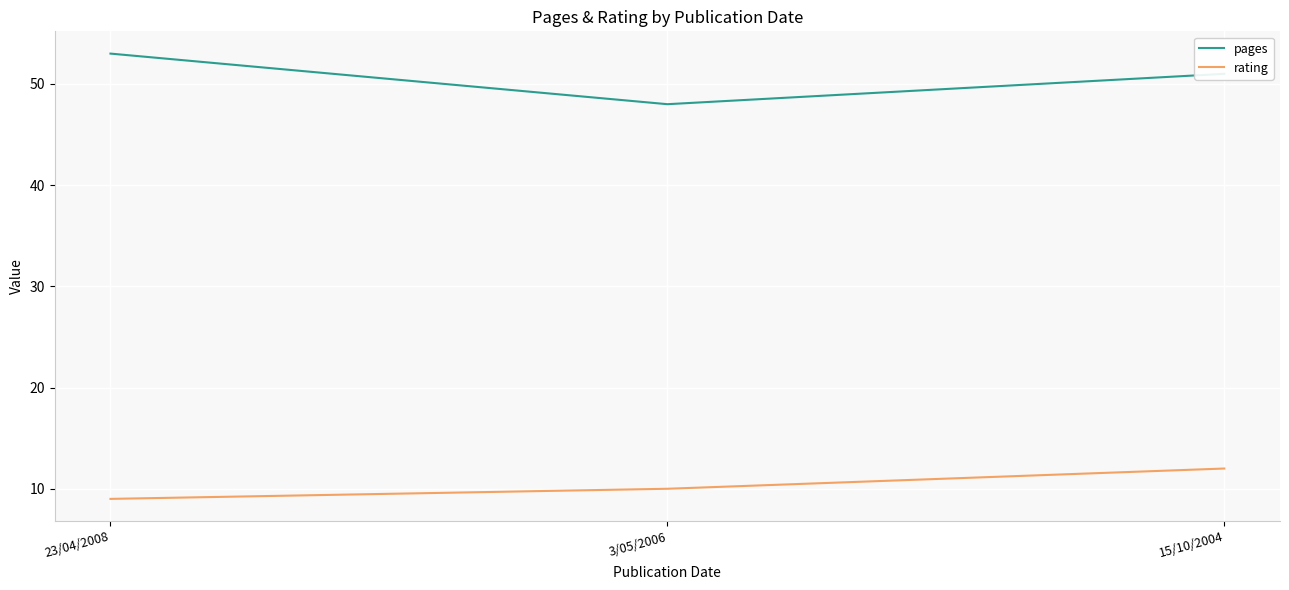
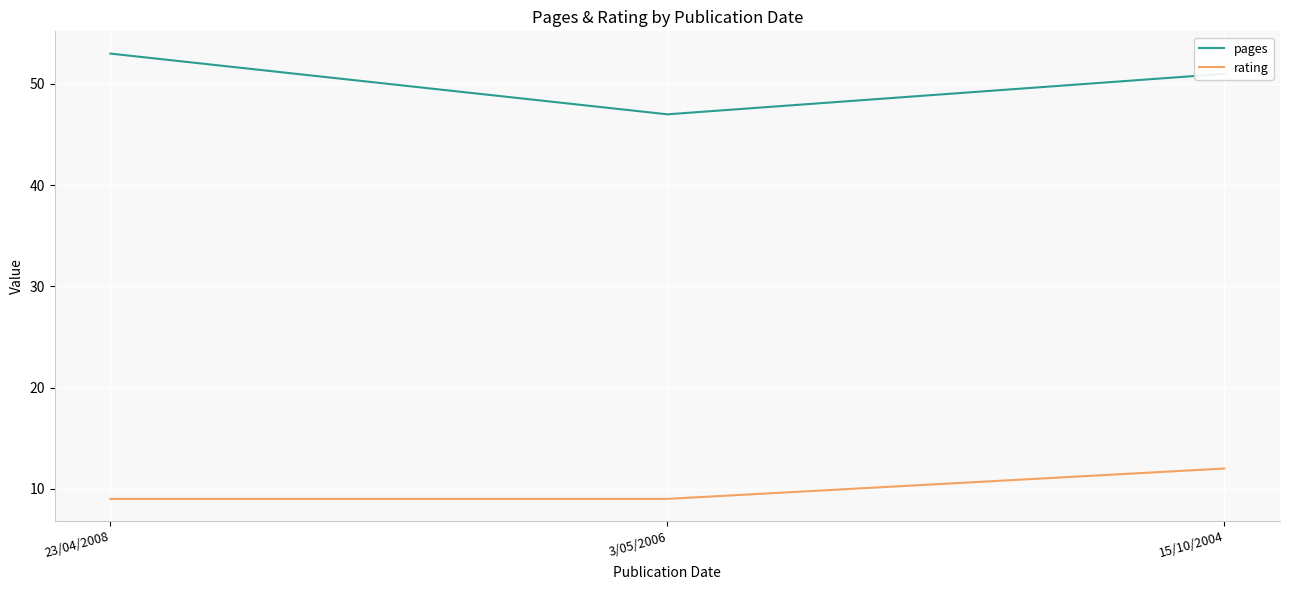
pages, 3/05/2006: 48 -> 47
rating, 3/05/2006: 10 -> 9
